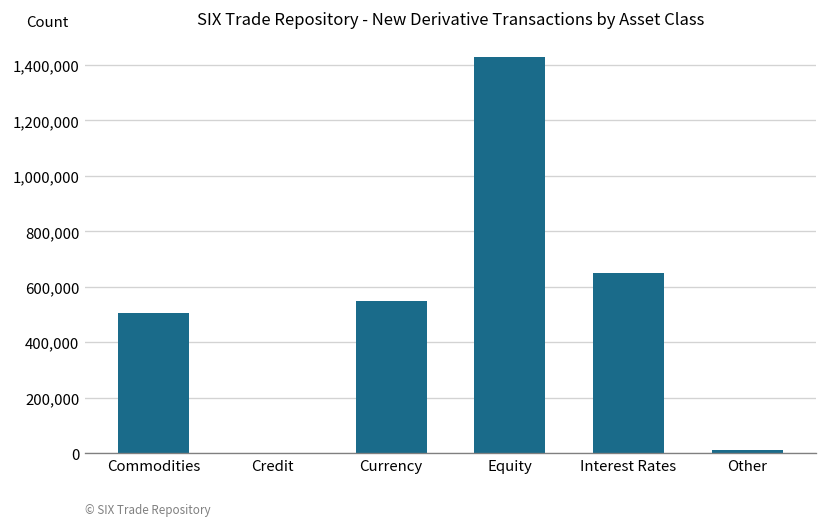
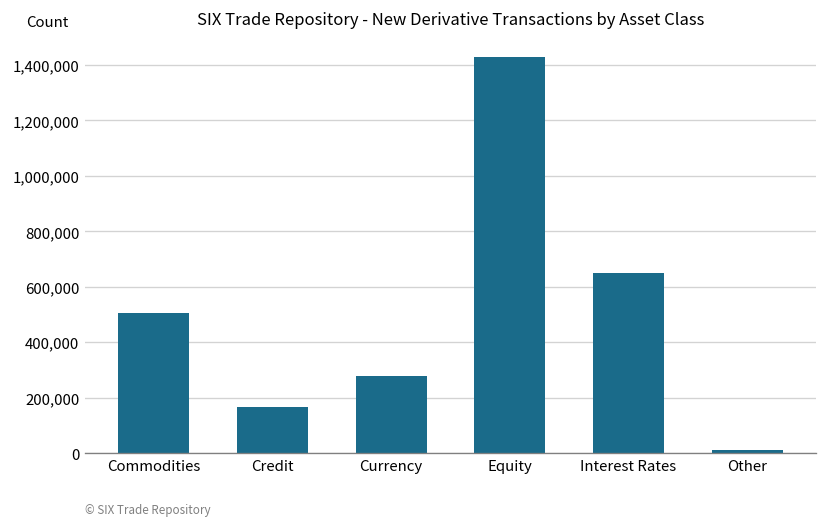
Credit: 0 -> 170,000
Currency: 550,000 -> 280,000
